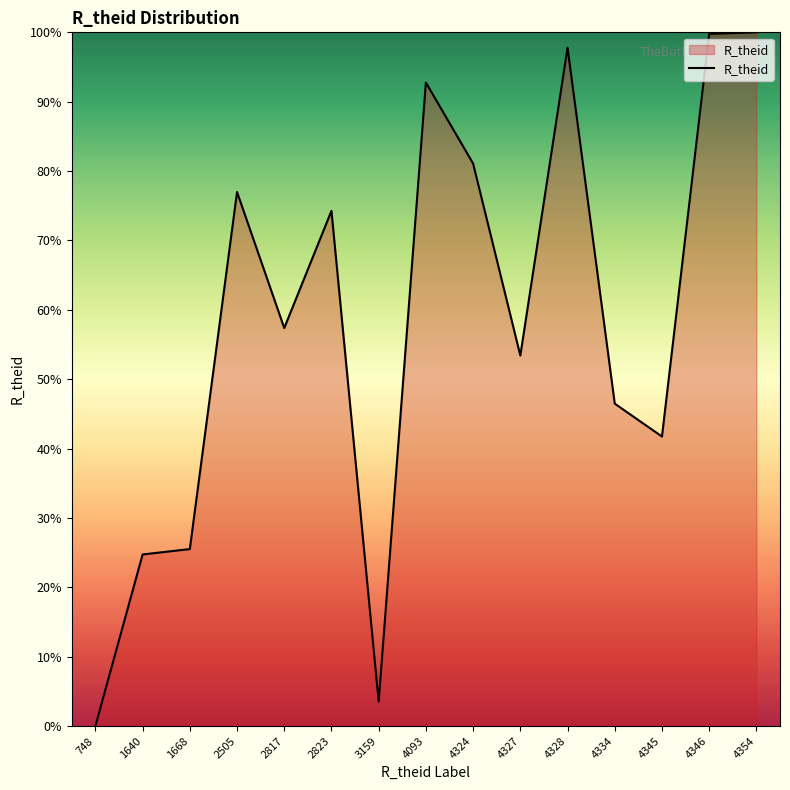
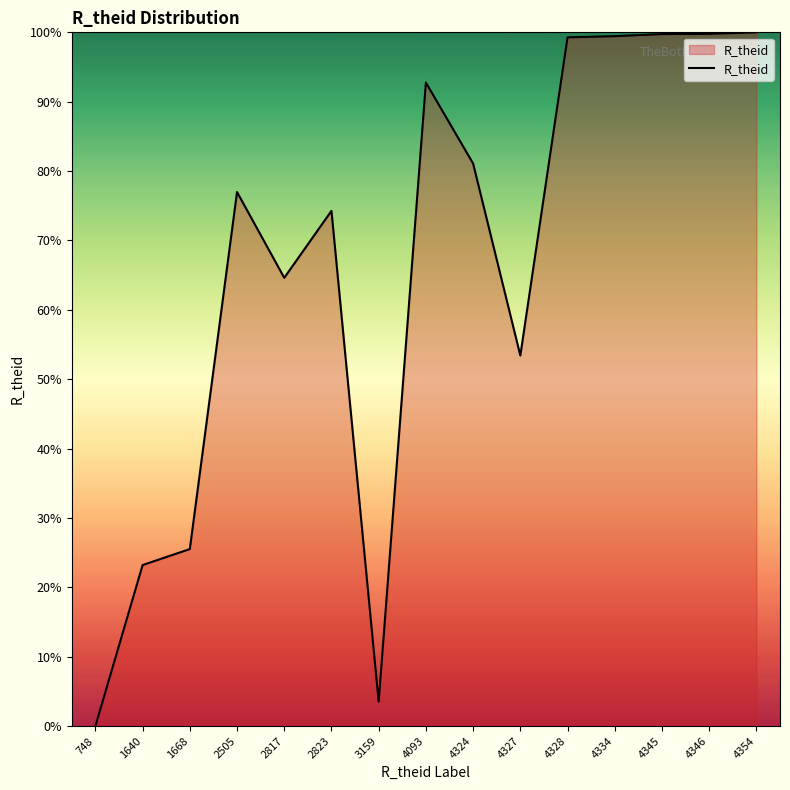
1640: 25% -> 23%
2817: 57% -> 65%
4328: 98% -> 99%
4334: 46% -> 99%
4345: 42% -> 100%
